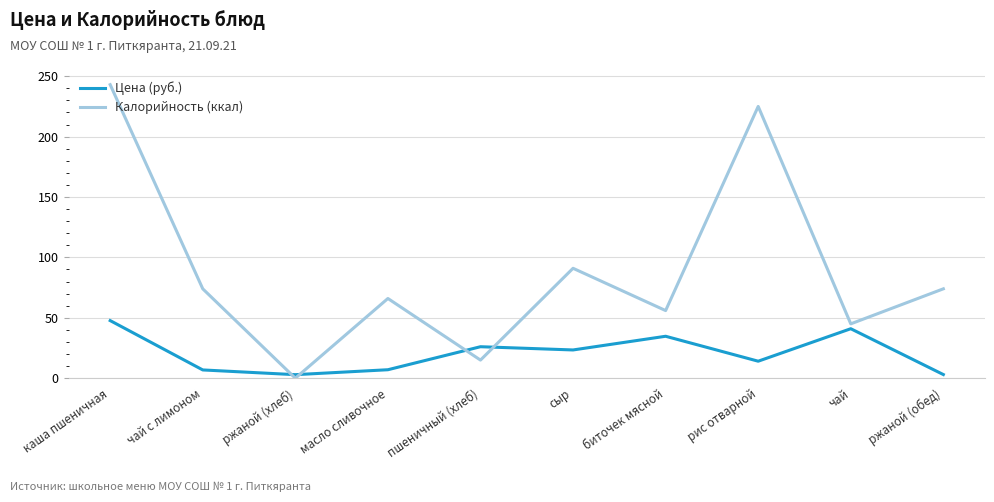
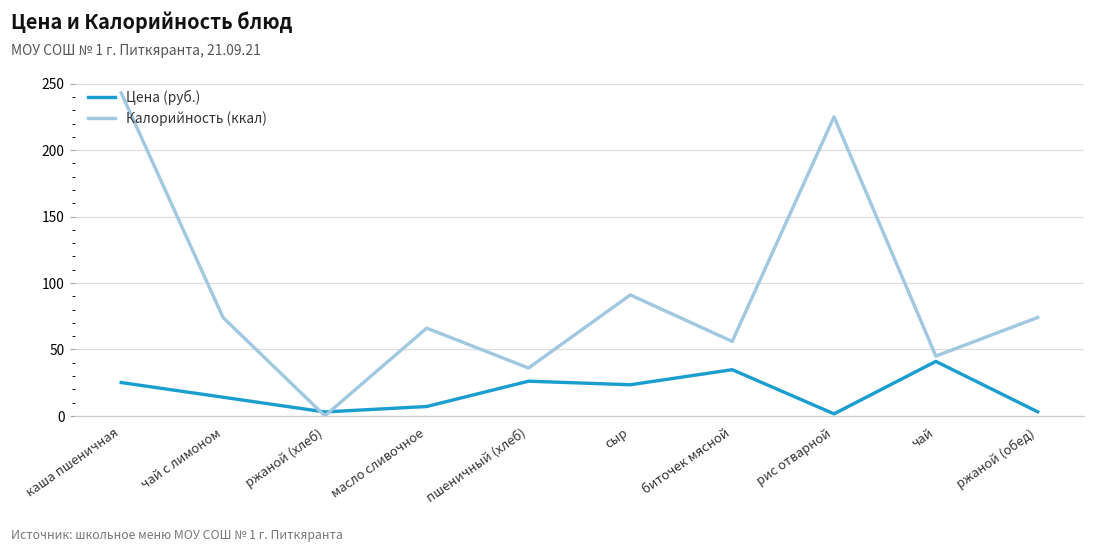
Цена (руб.), каша пшеничная: 48 -> 25
Цена (руб.), чай с лимоном: 7 -> 14
Калорийность (ккал), пшеничный (хлеб): 15 -> 36
Цена (руб.), рис отварной: 14 -> 2
